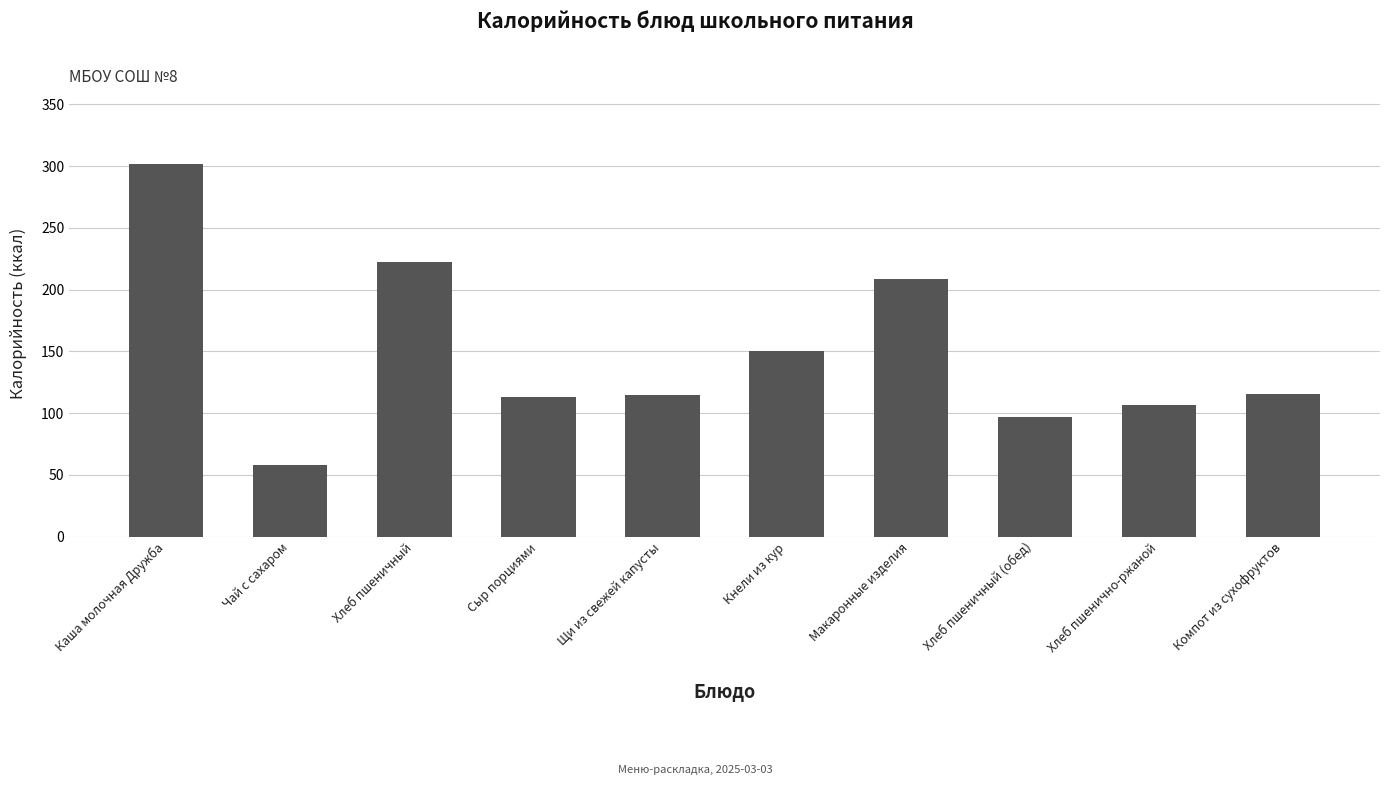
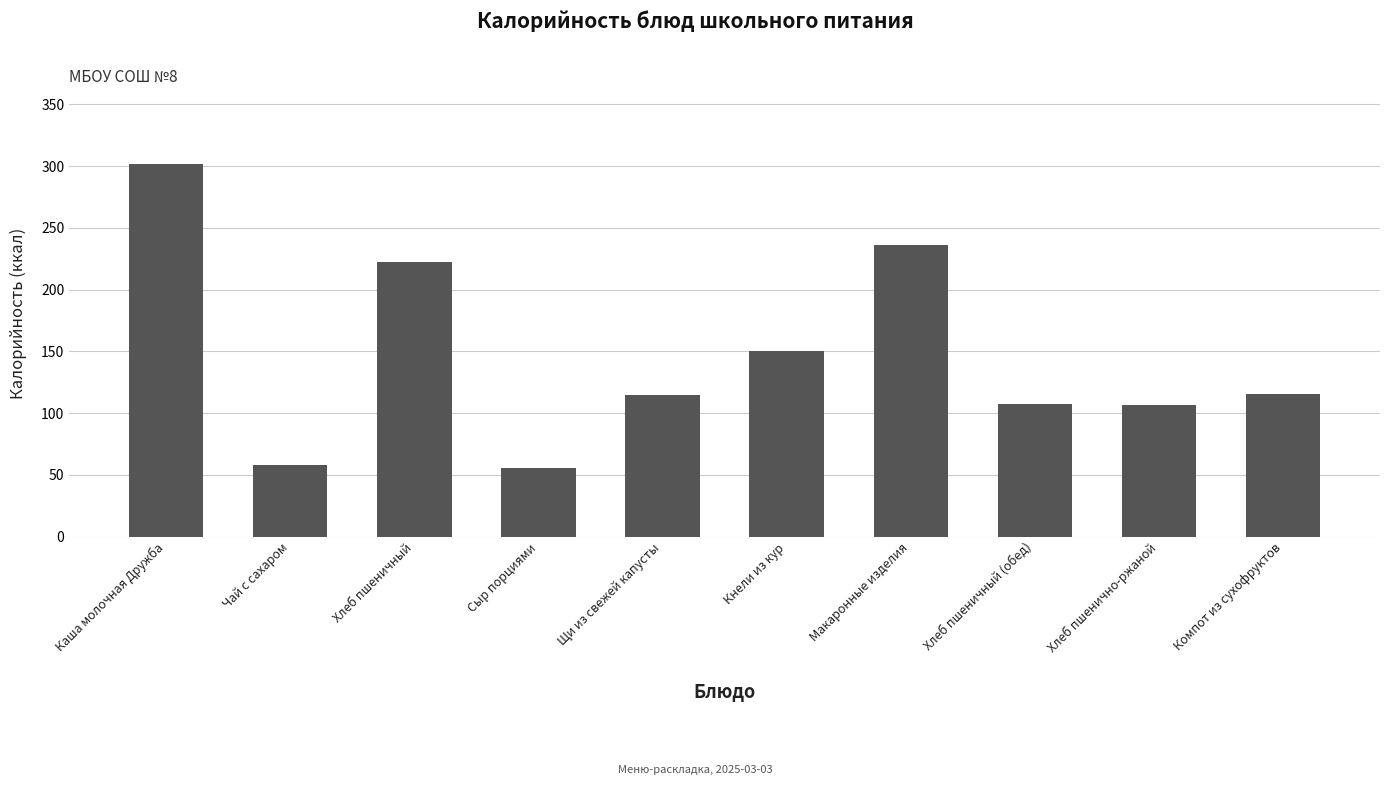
Сыр порциями: 113 -> 56
Макаронные изделия: 208 -> 236
Хлеб пшеничный (обед): 97 -> 108
